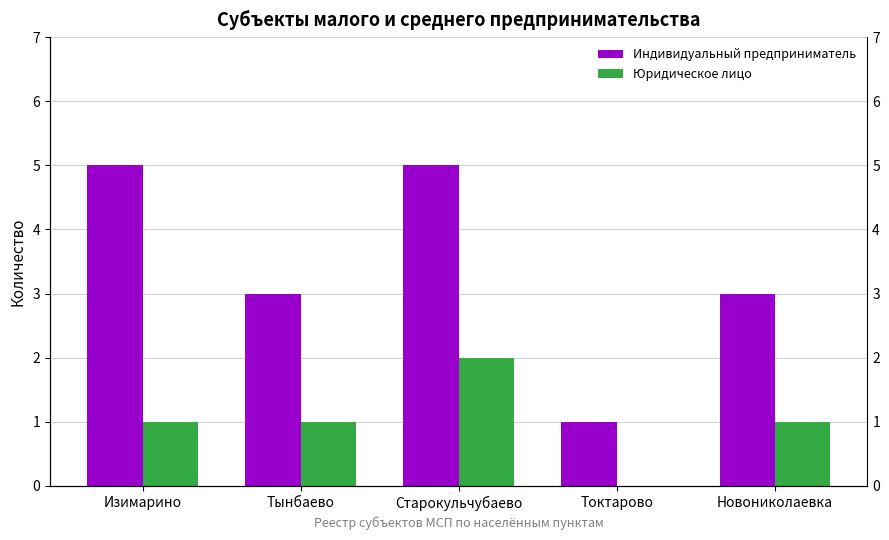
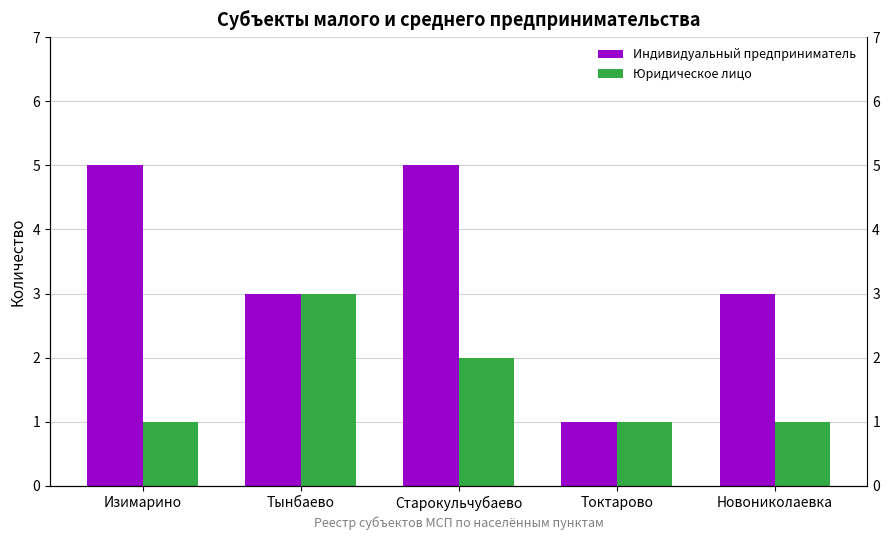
Юридическое лицо, Тынбаево: 1 -> 3
Юридическое лицо, Токтарово: 0 -> 1
